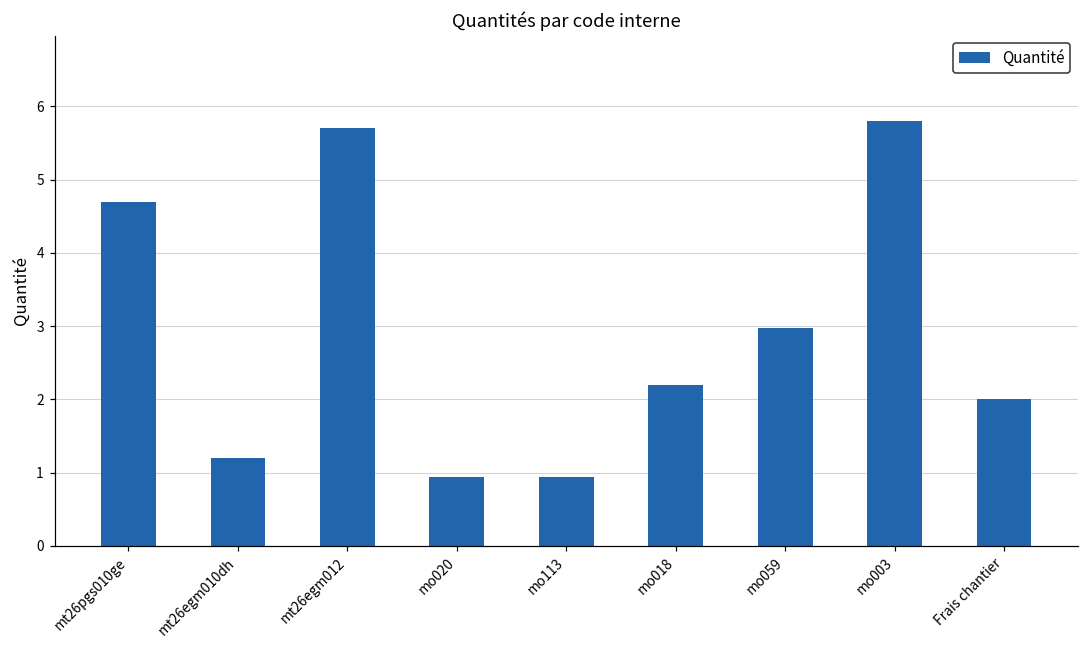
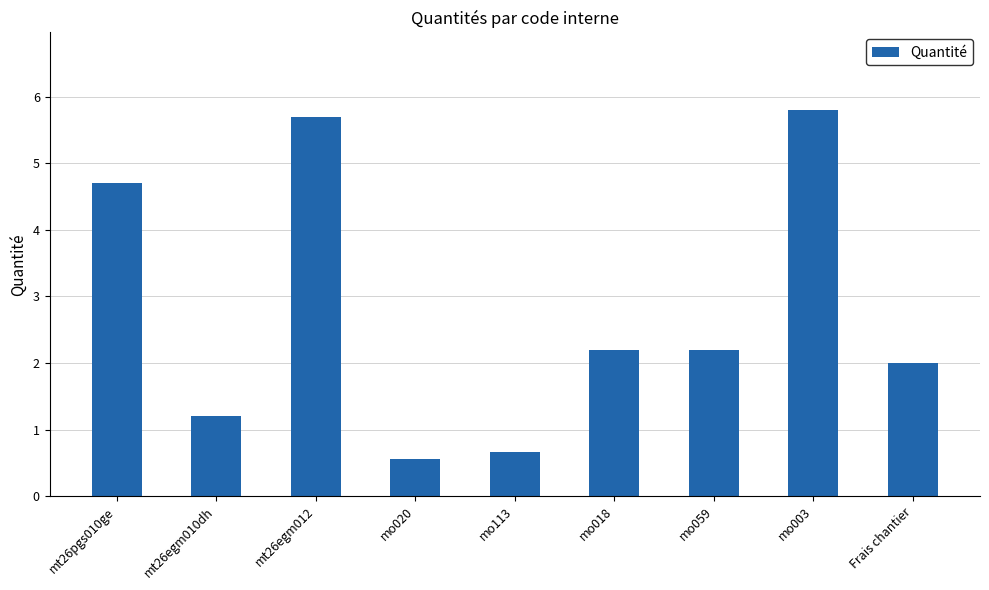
mo020: 0.9 -> 0.6
mo113: 0.9 -> 0.7
mo059: 3.0 -> 2.2
